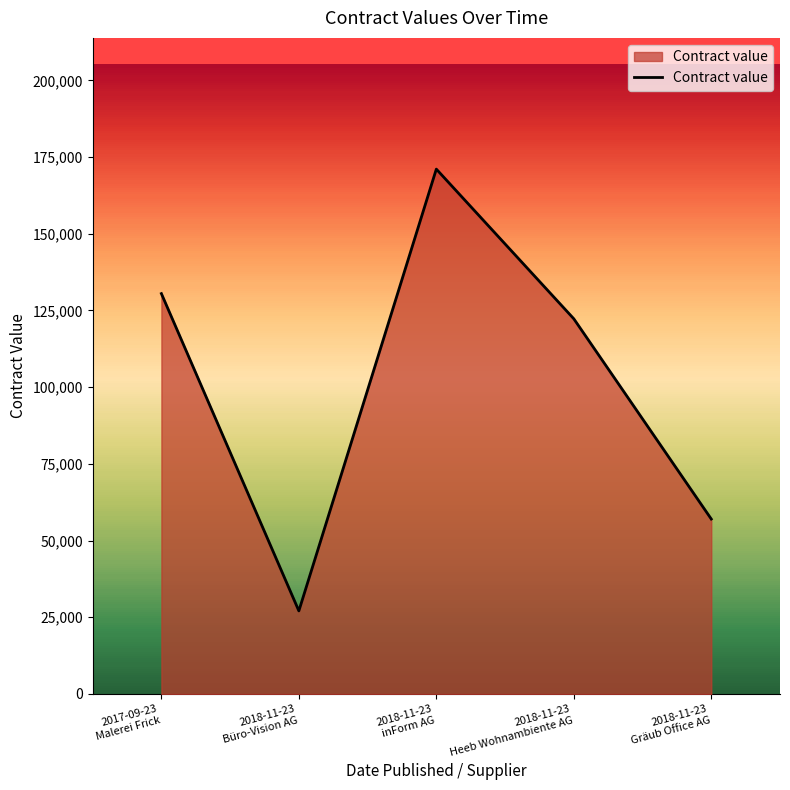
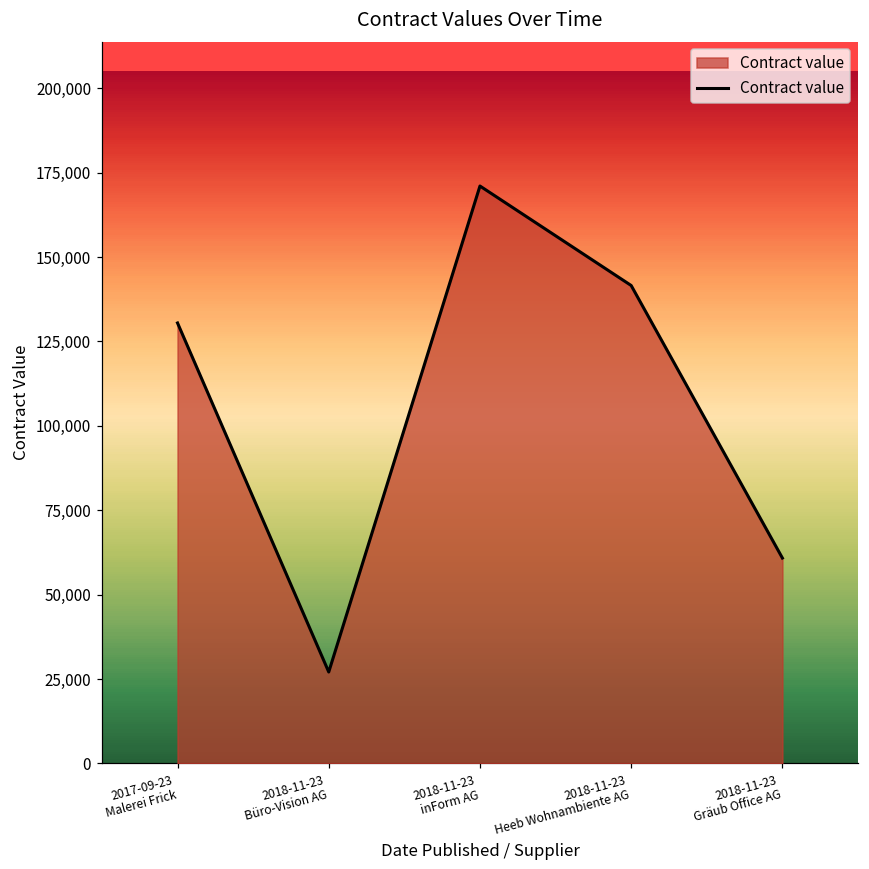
2018-11-23 Heeb Wohnambiente AG: 122,000 -> 142,000
2018-11-23 Gräub Office AG: 57,000 -> 61,000
